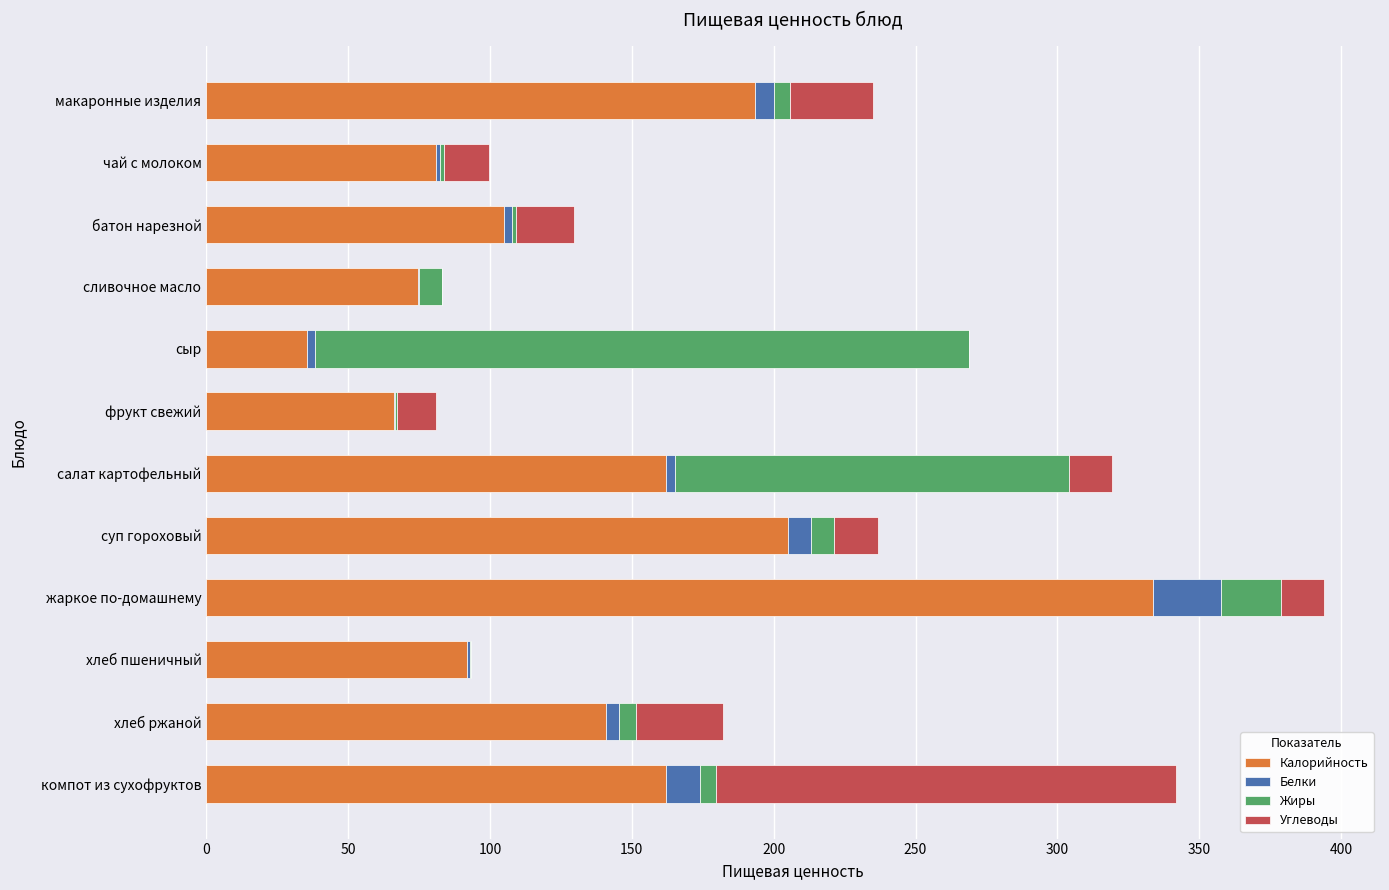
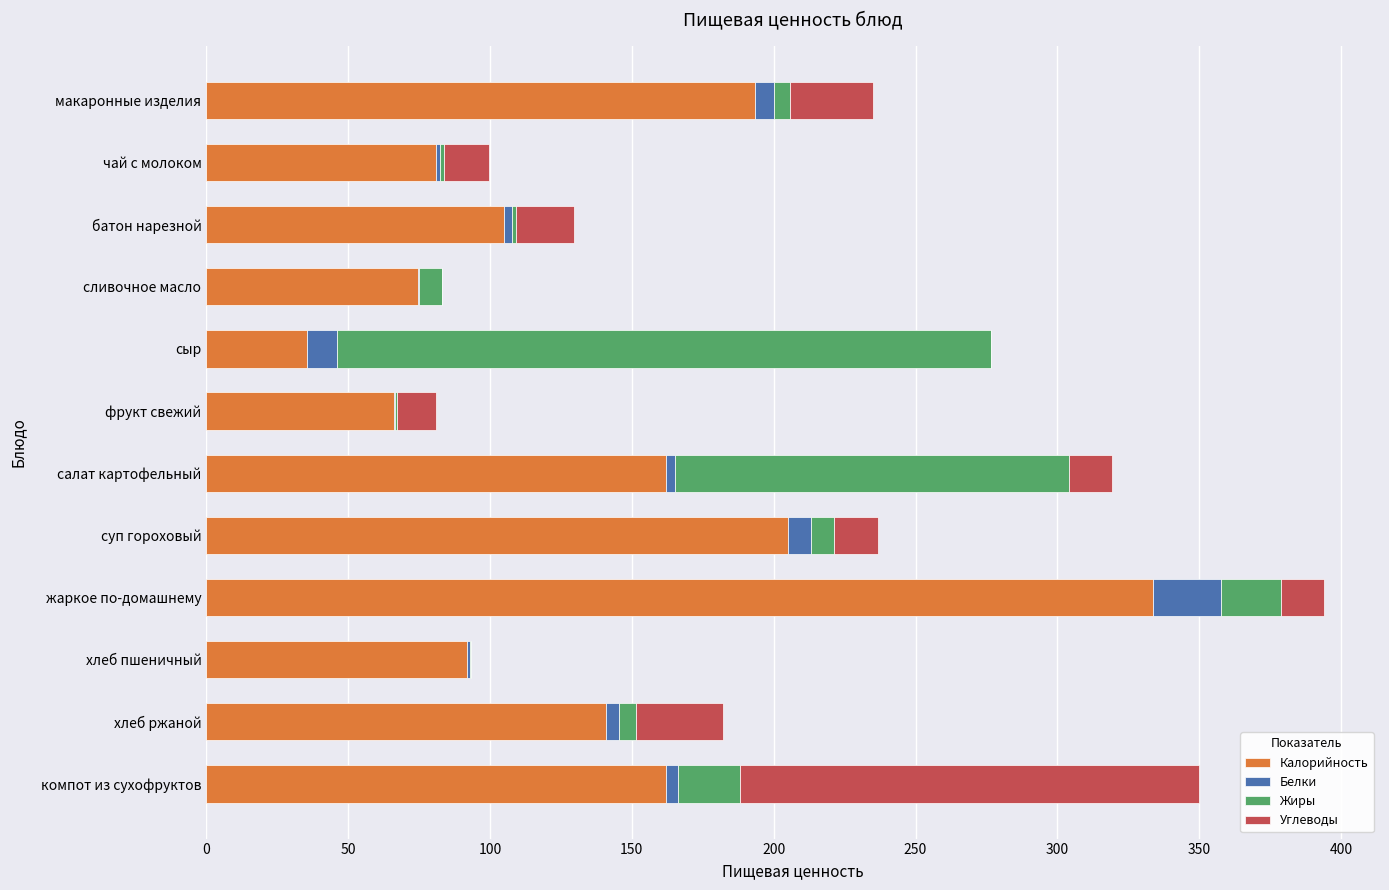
Белки, сыр: 3 -> 11
Белки, компот из сухофруктов: 12 -> 4
Жиры, компот из сухофруктов: 6 -> 22
